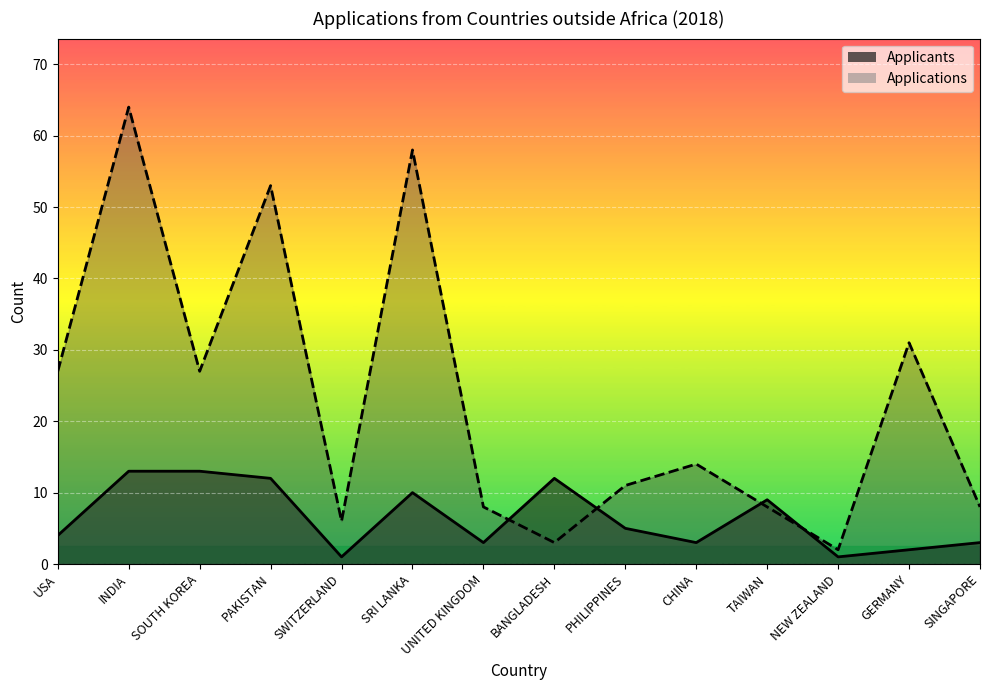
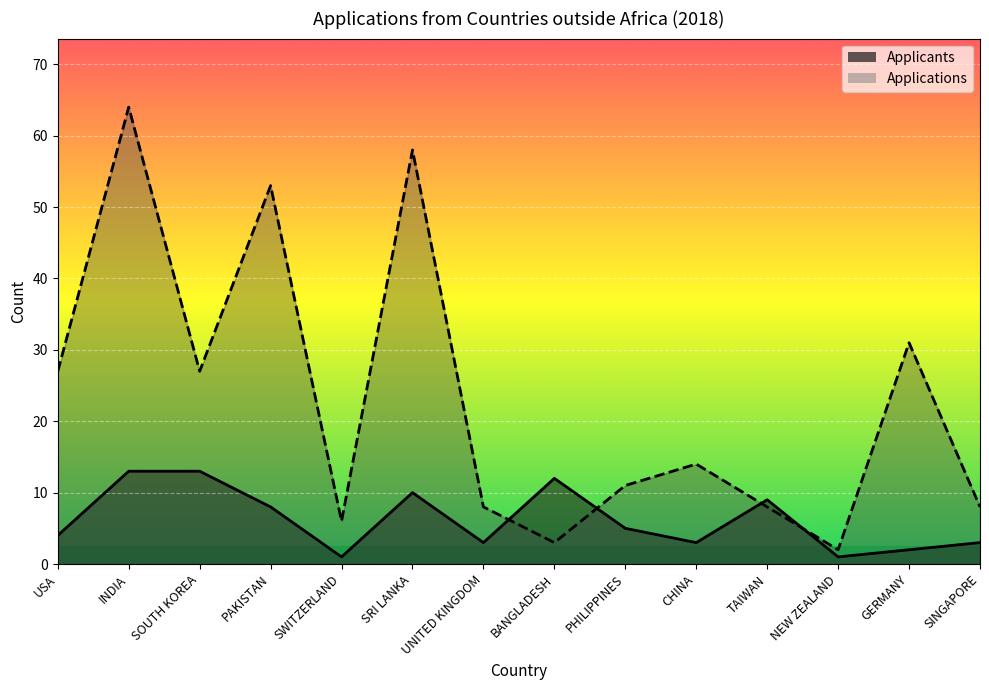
Applicants, PAKISTAN: 12 -> 8
